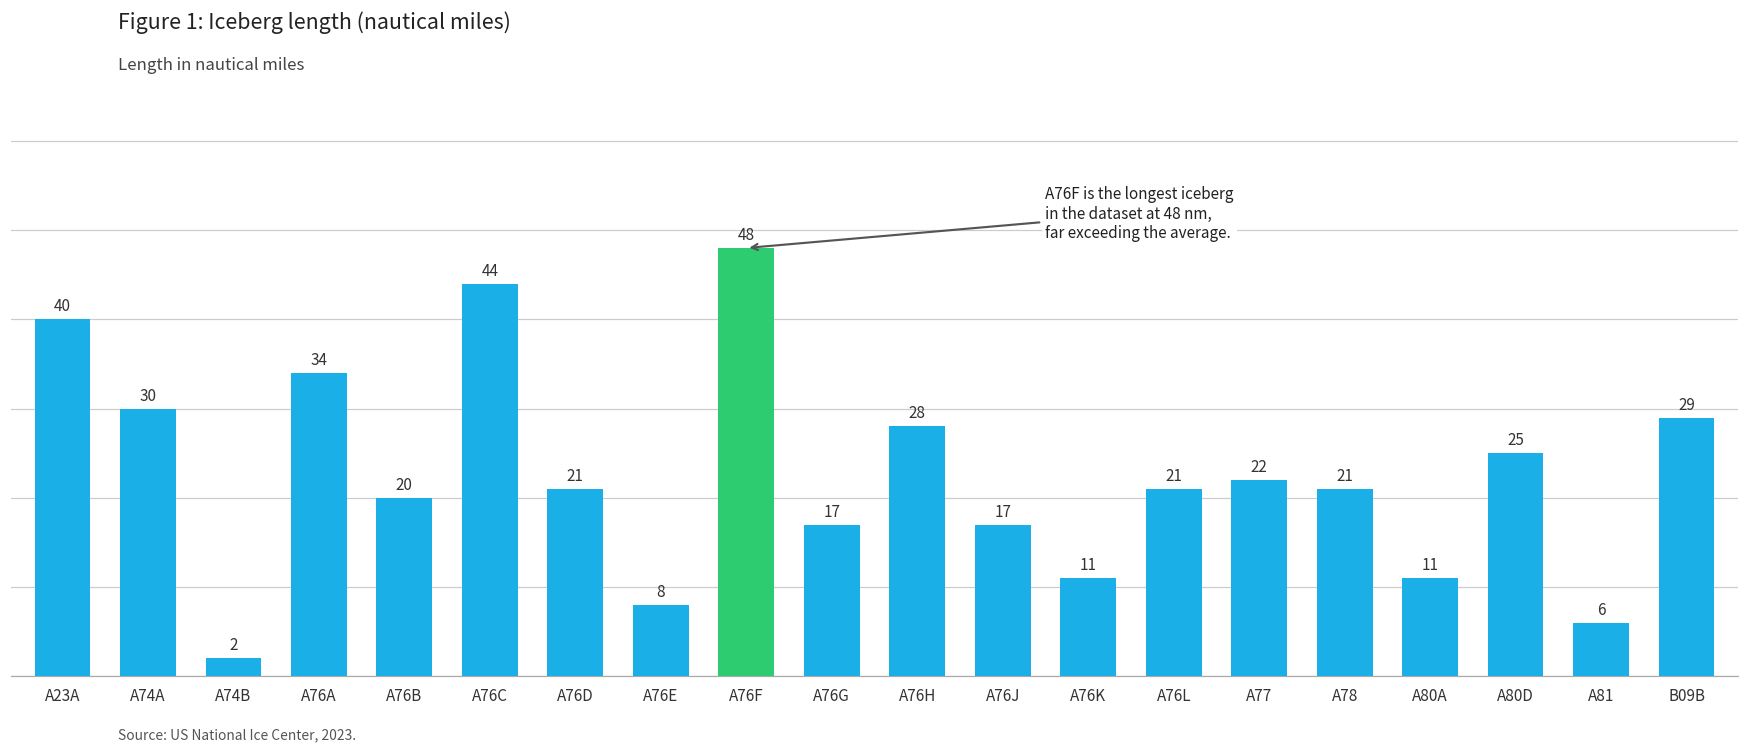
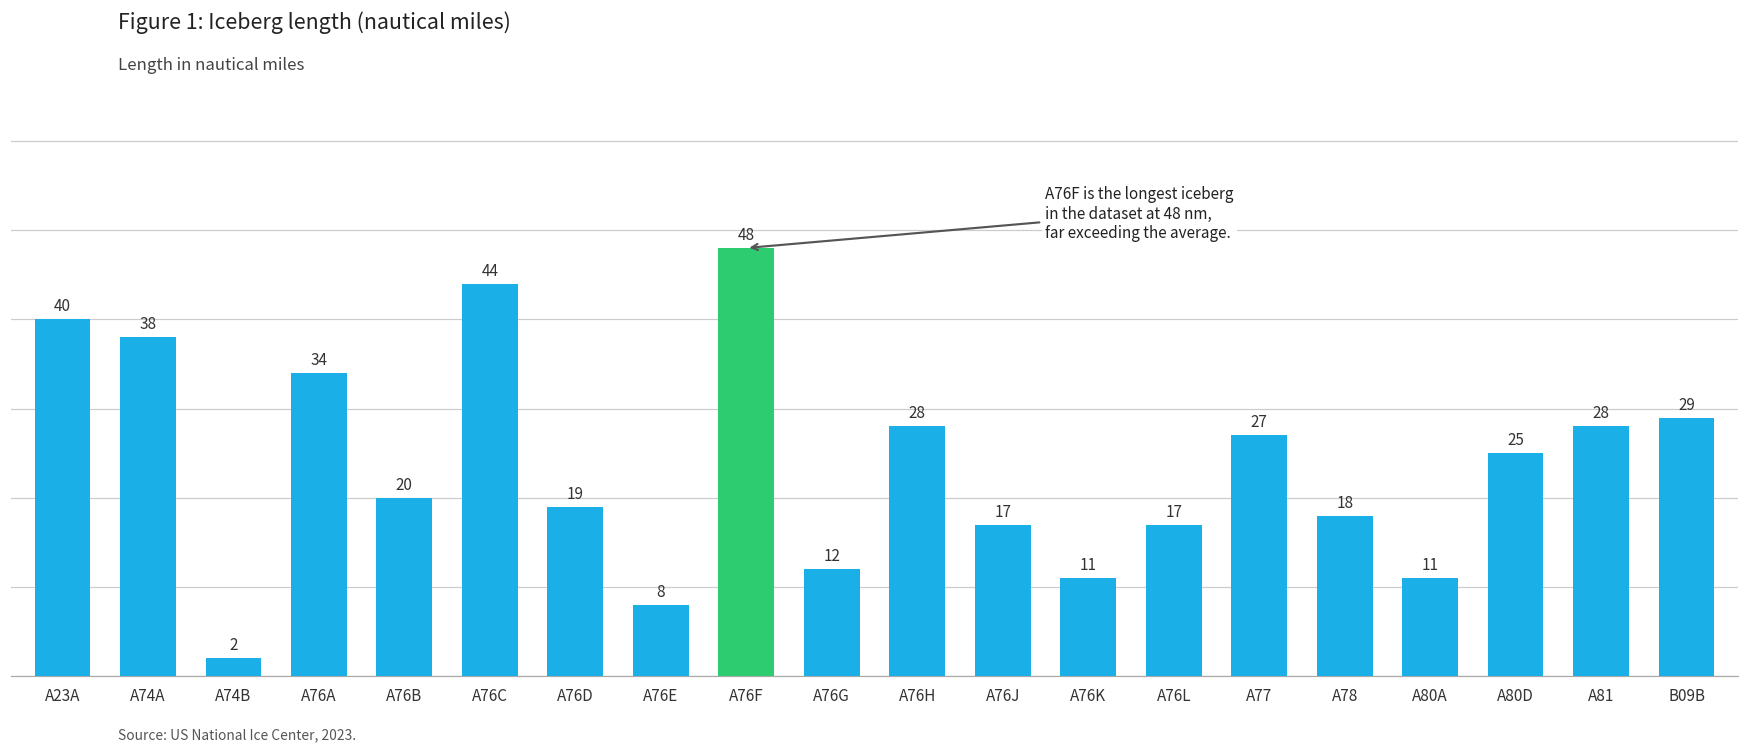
A74A: 30 -> 38
A76D: 21 -> 19
A76G: 17 -> 12
A76L: 21 -> 17
A77: 22 -> 27
A78: 21 -> 18
A81: 6 -> 28
